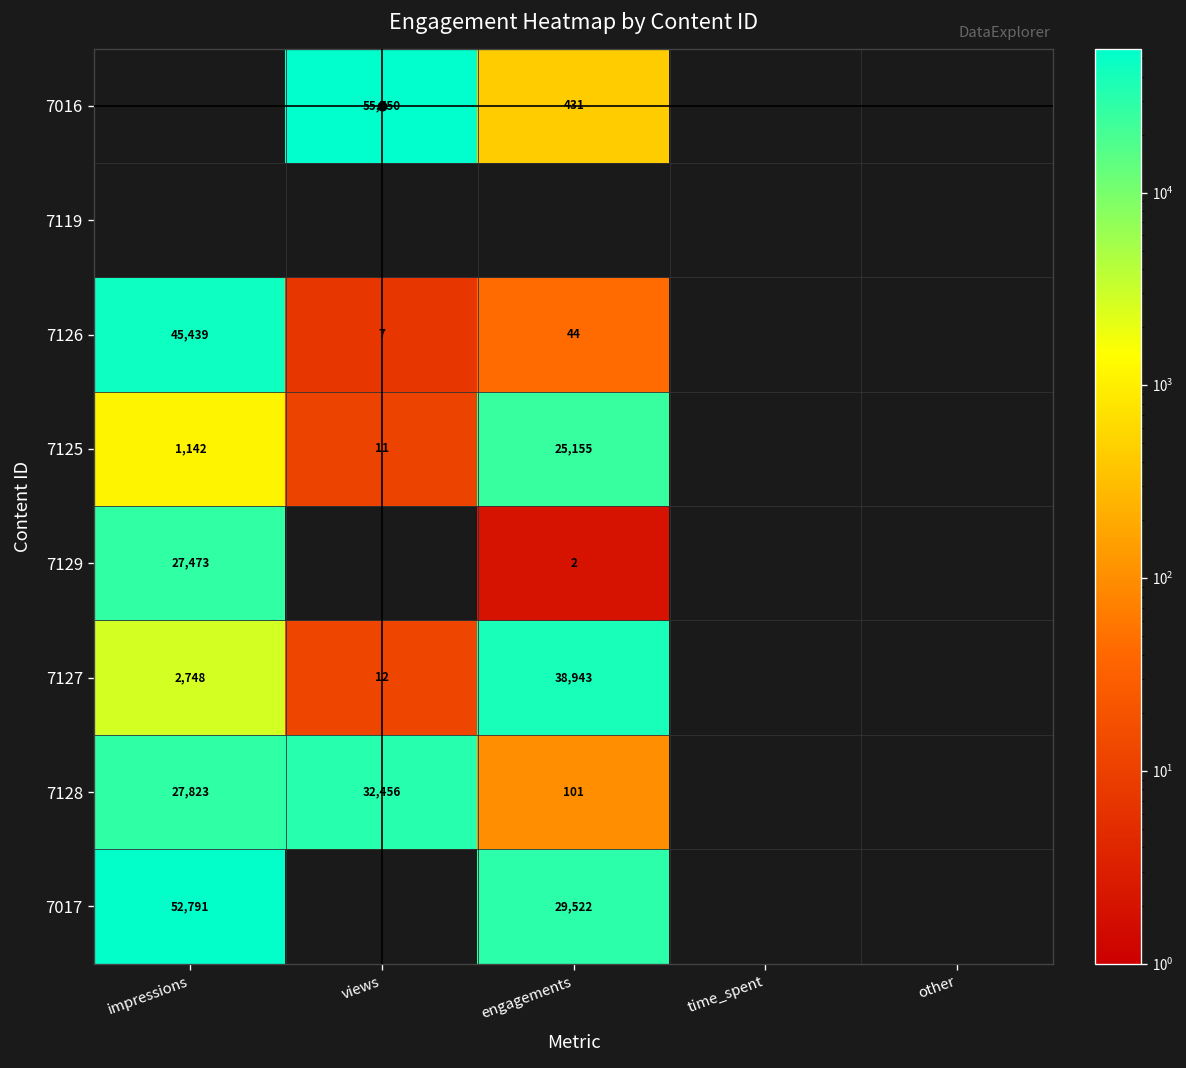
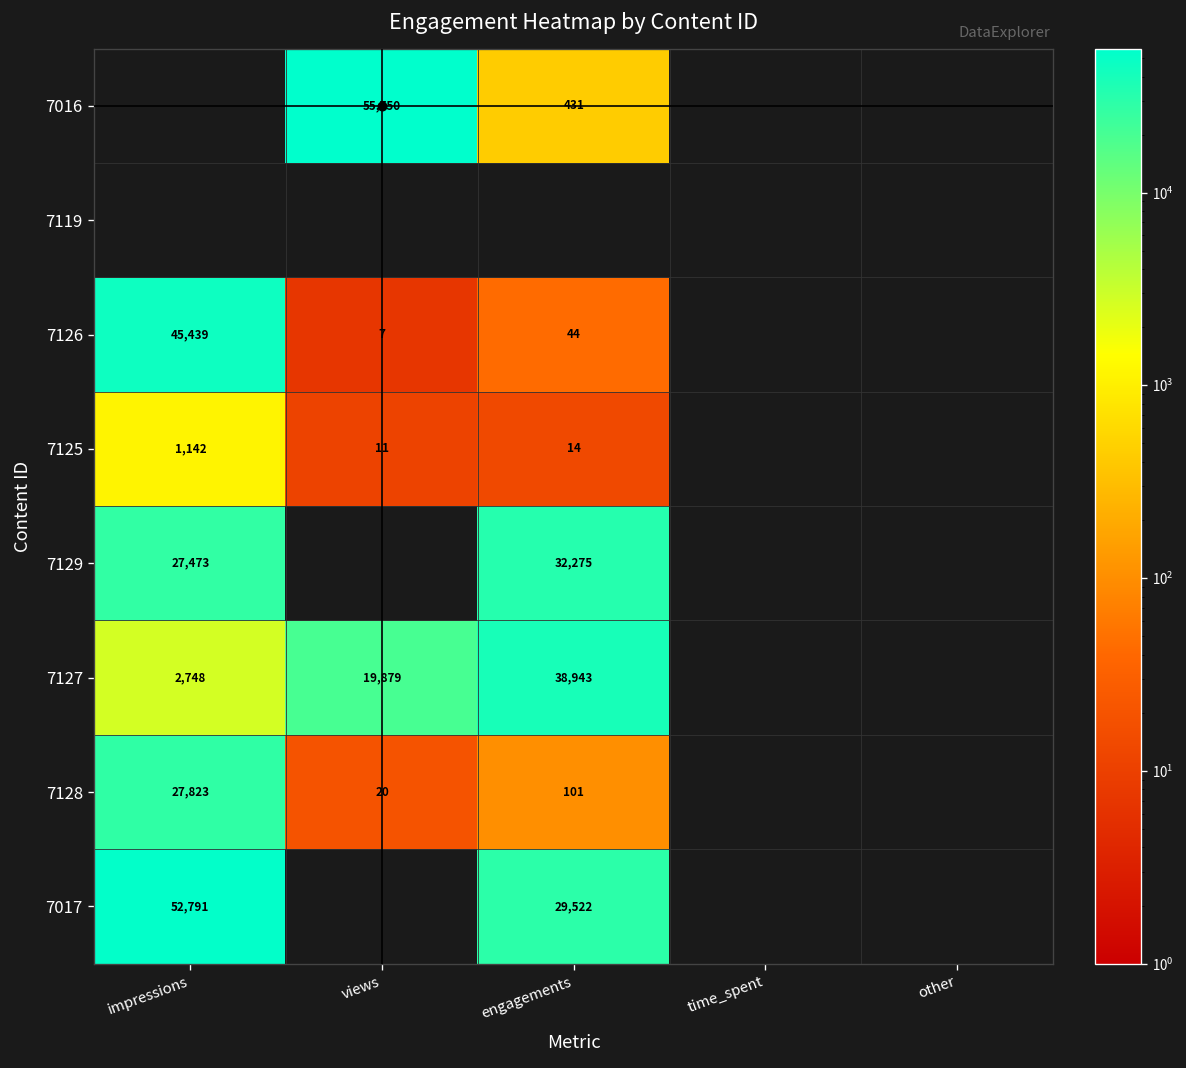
7125, engagements: 25,155 -> 14
7129, engagements: 2 -> 32,275
7127, views: 12 -> 19,879
7128, views: 32,456 -> 20
